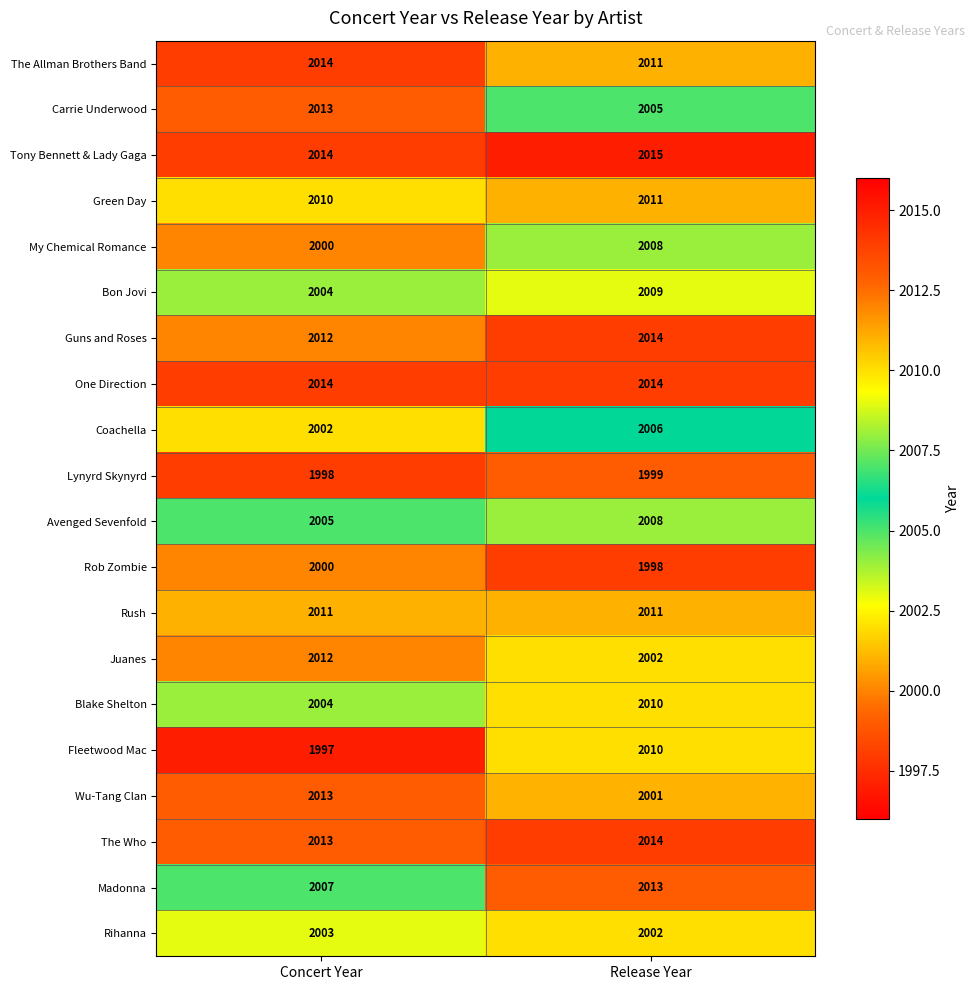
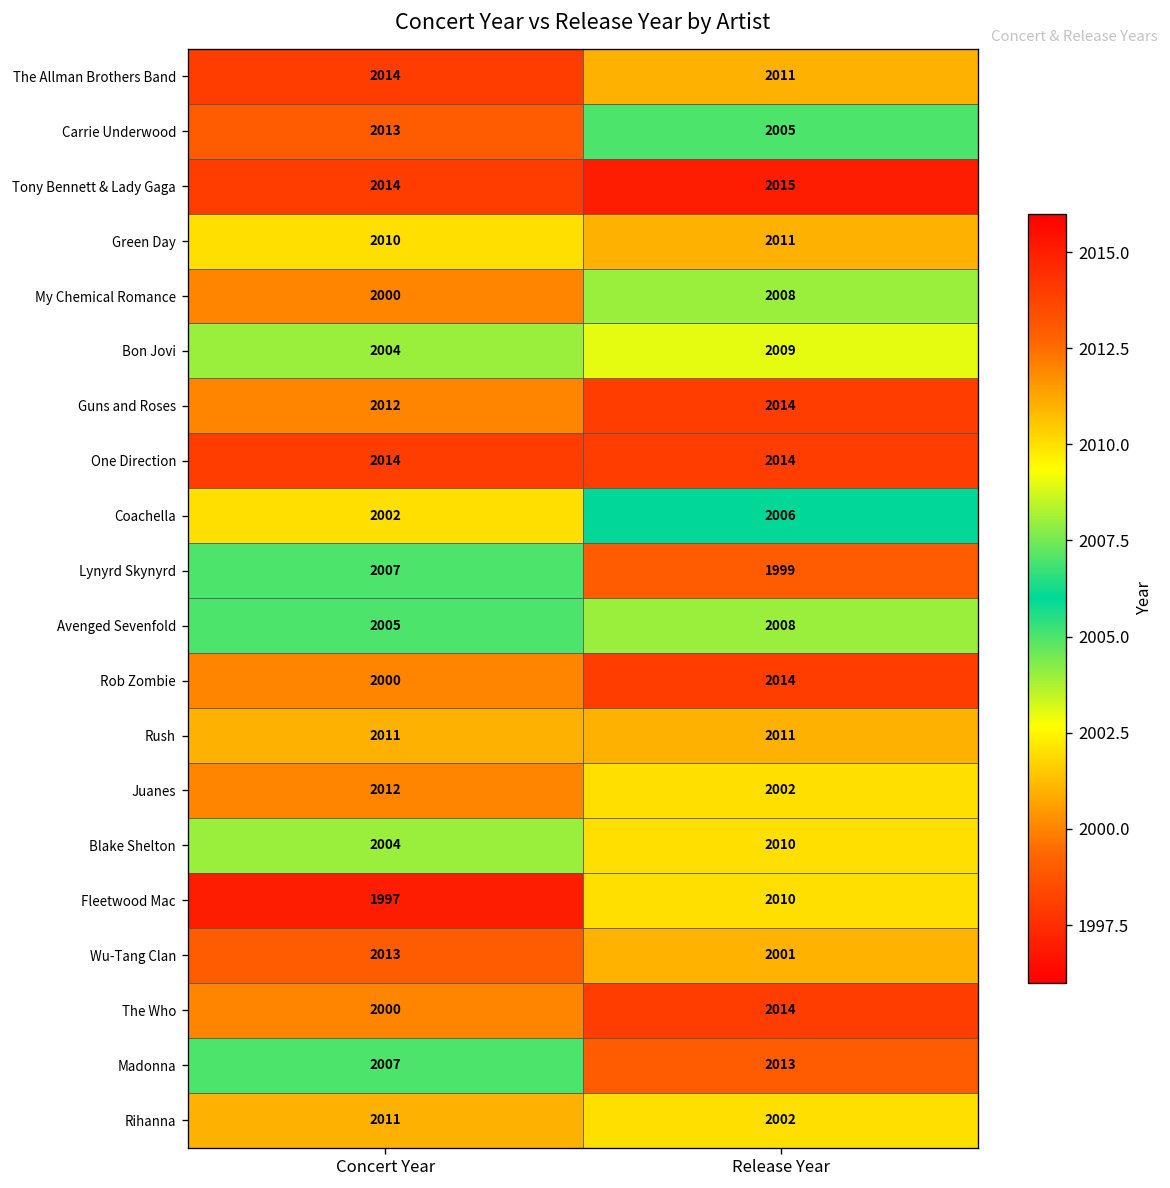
Lynyrd Skynyrd, Concert Year: 1998 -> 2007
Rob Zombie, Release Year: 1998 -> 2014
The Who, Concert Year: 2013 -> 2000
Rihanna, Concert Year: 2003 -> 2011
